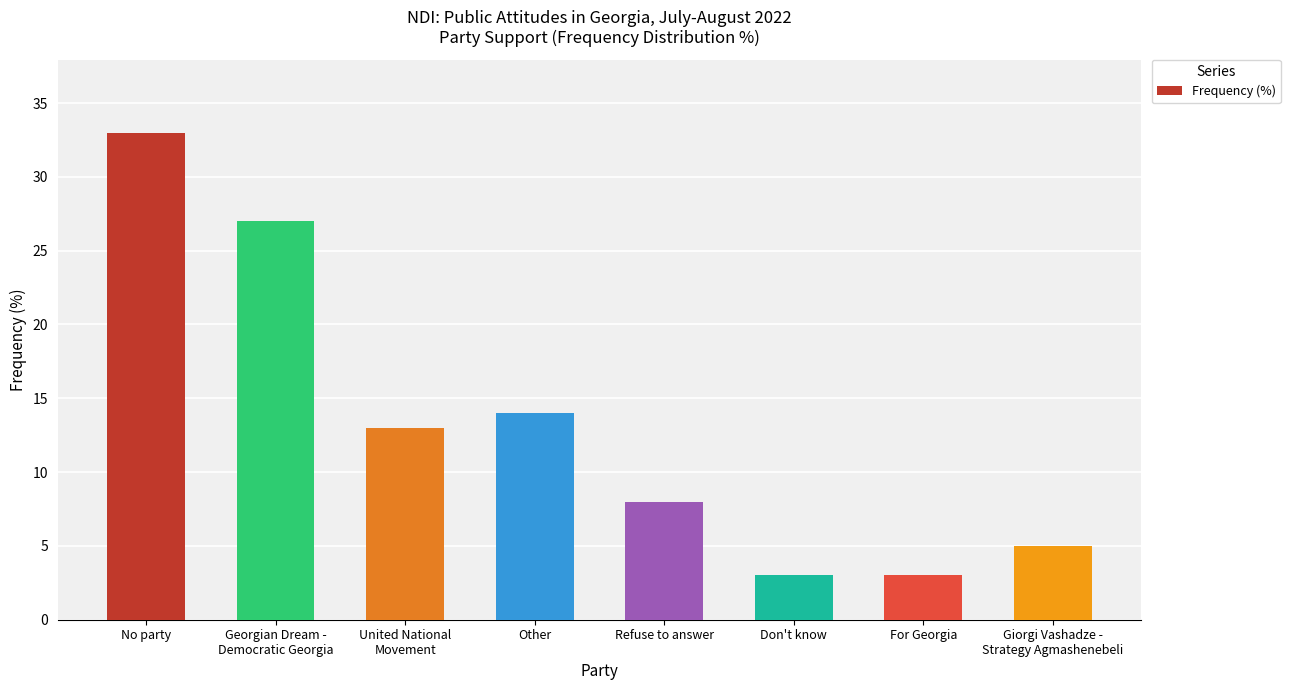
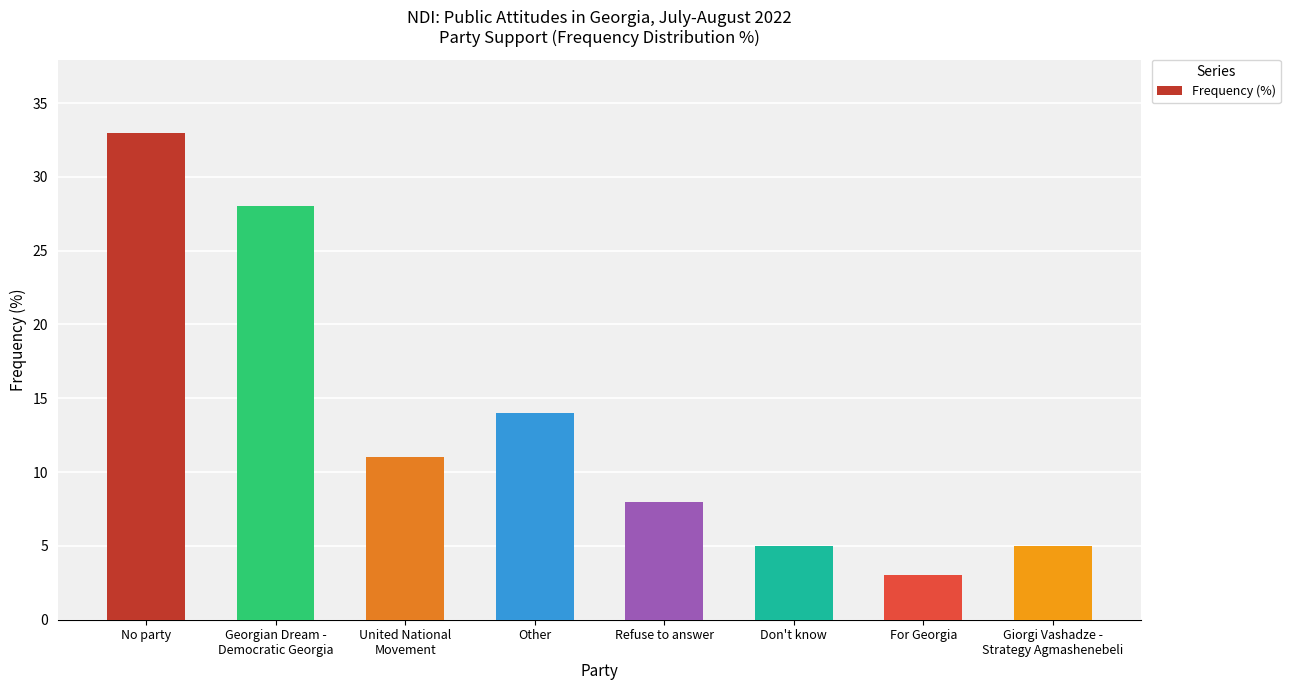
Georgian Dream - Democratic Georgia: 27 -> 28
United National Movement: 13 -> 11
Don't know: 3 -> 5
